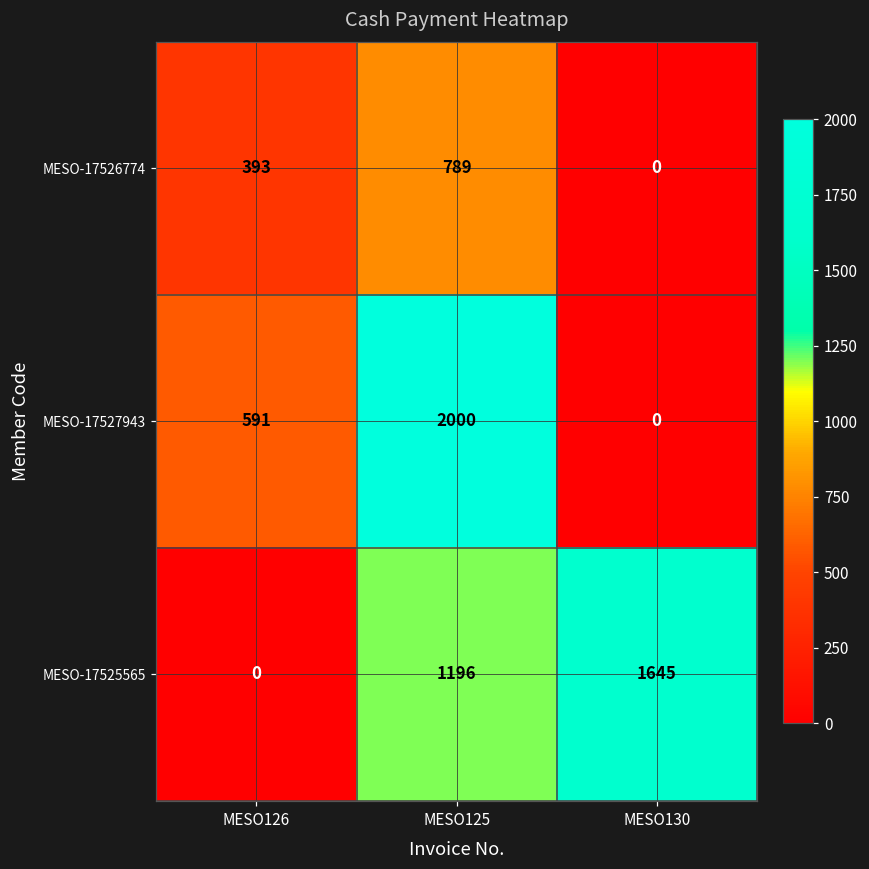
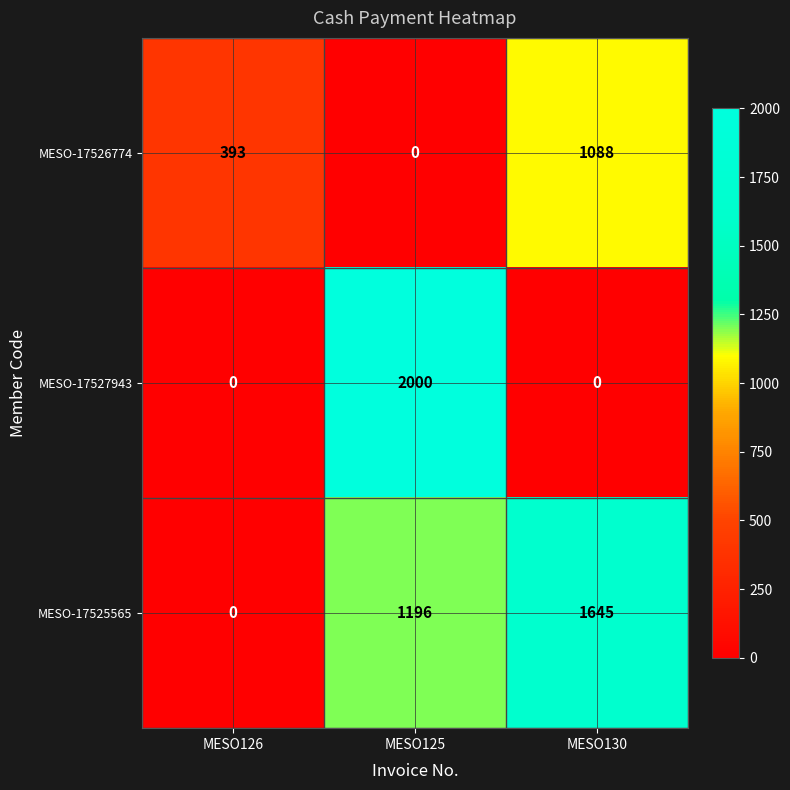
MESO-17526774, MESO125: 789 -> 0
MESO-17526774, MESO130: 0 -> 1088
MESO-17527943, MESO126: 591 -> 0
